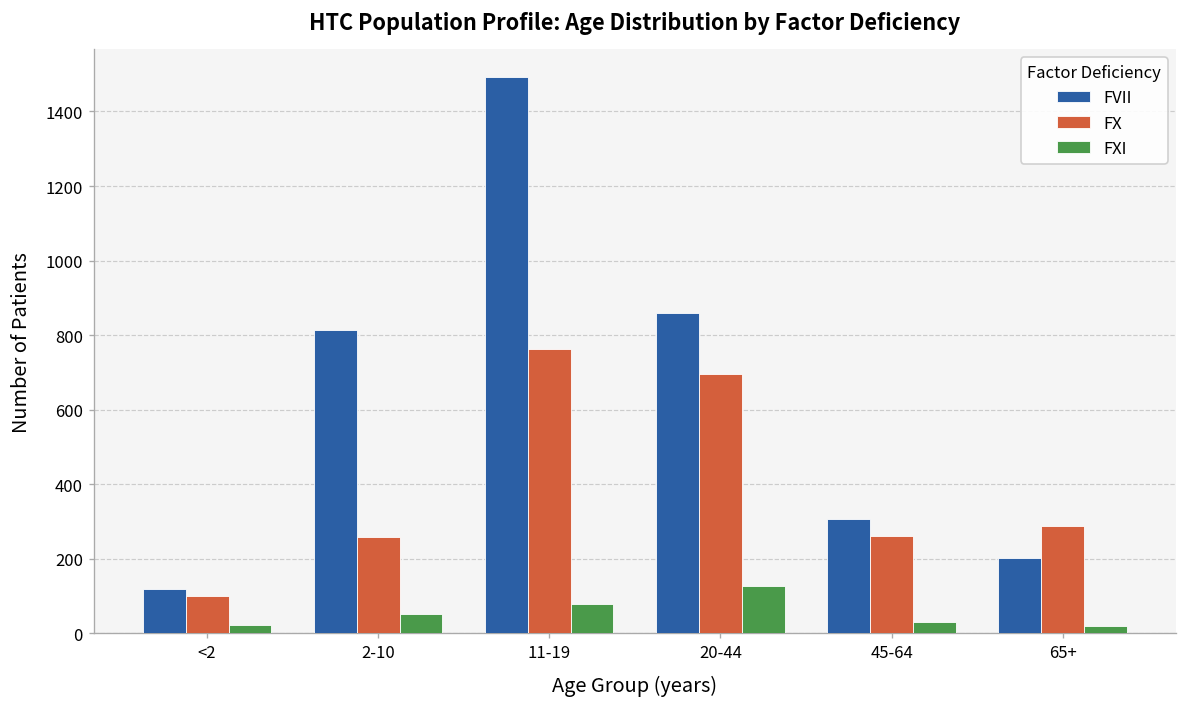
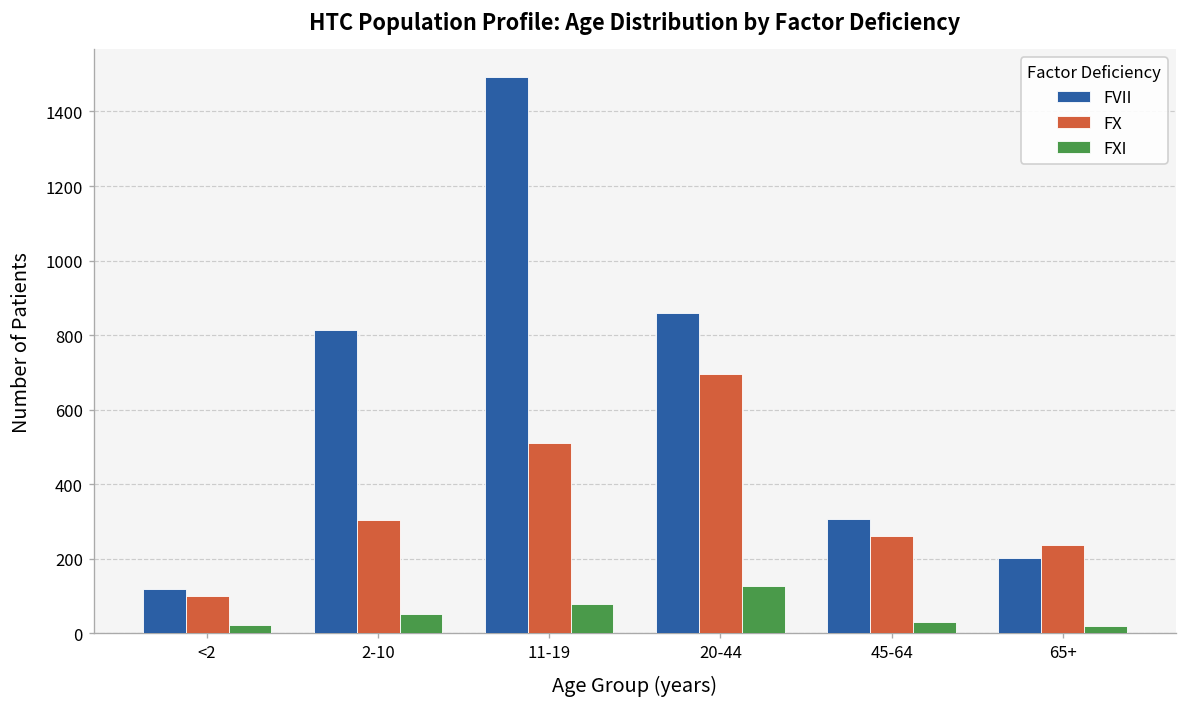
FX, 2-10: 260 -> 300
FX, 11-19: 760 -> 510
FX, 65+: 290 -> 240
